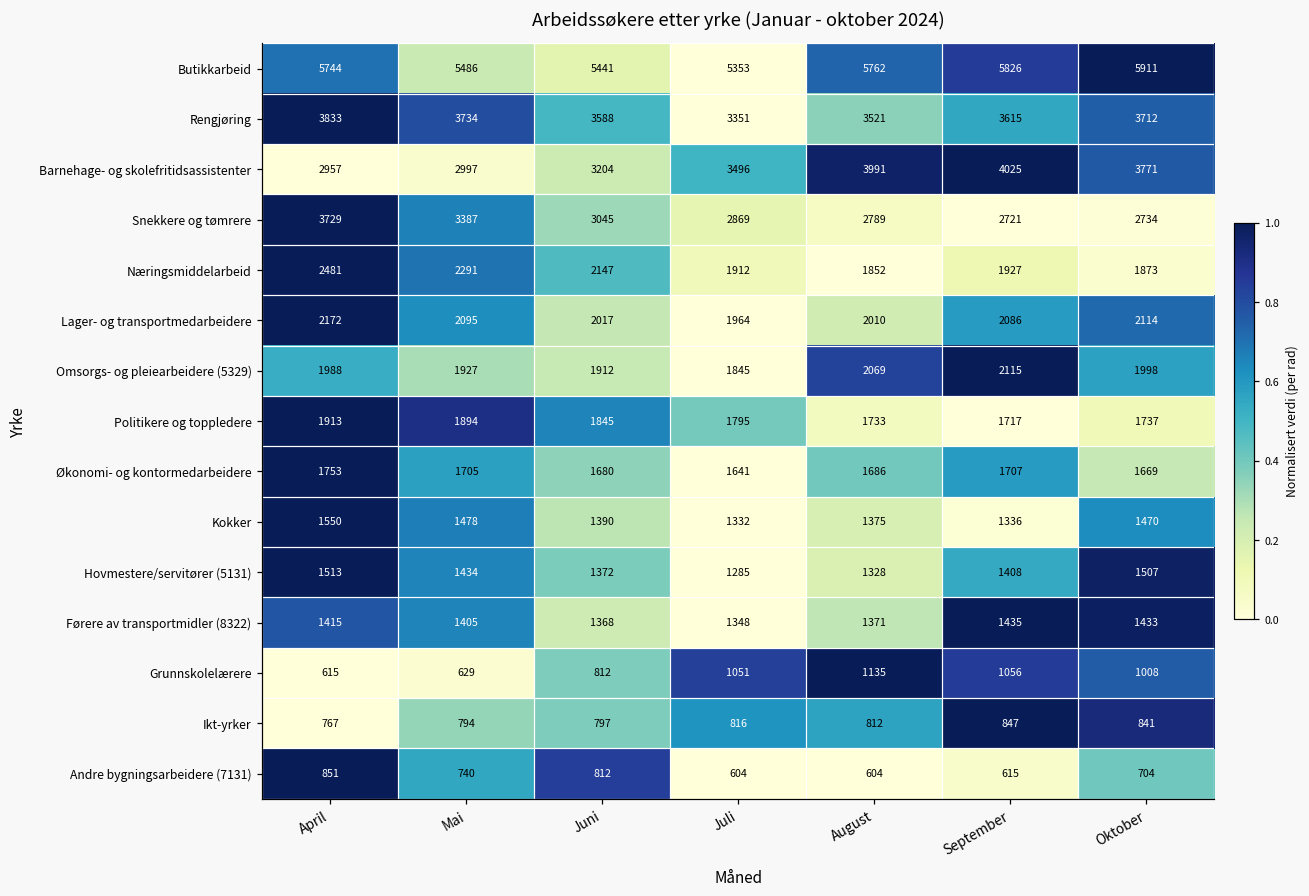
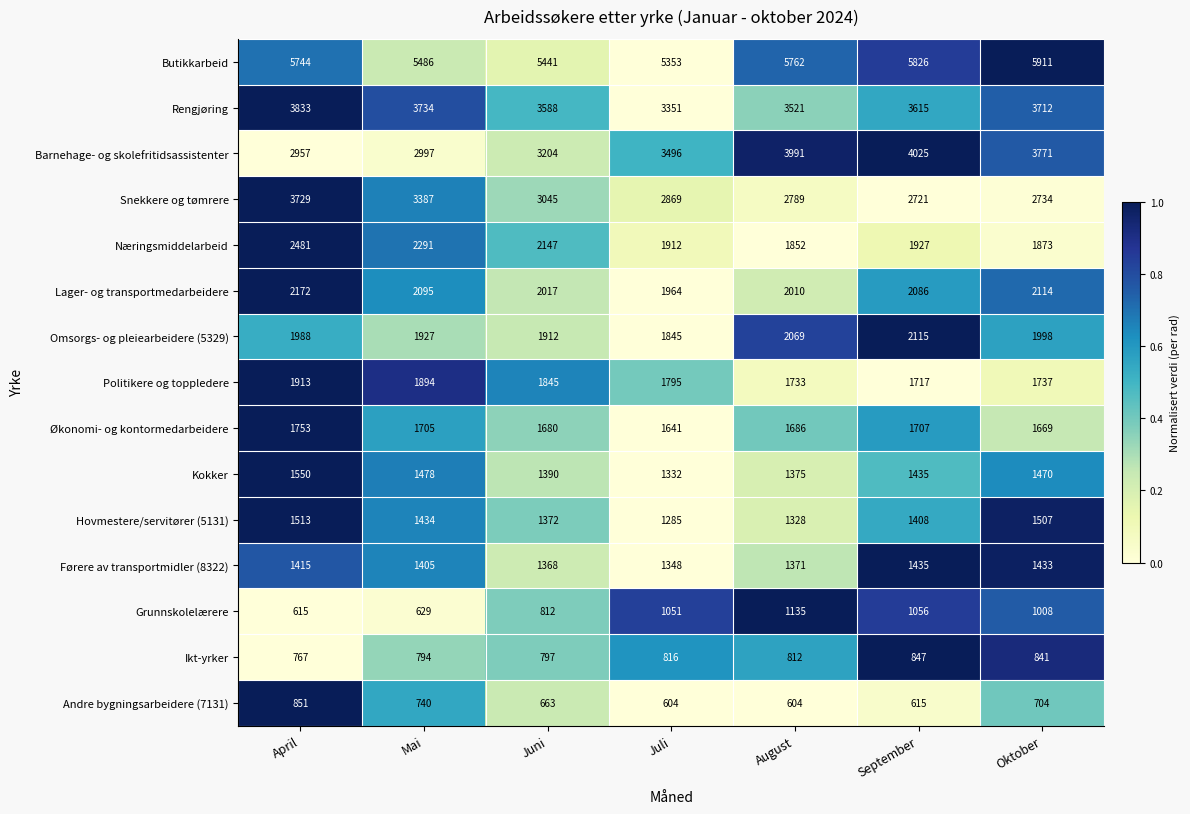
Kokker, September: 1336 -> 1435
Andre bygningsarbeidere (7131), Juni: 812 -> 663
